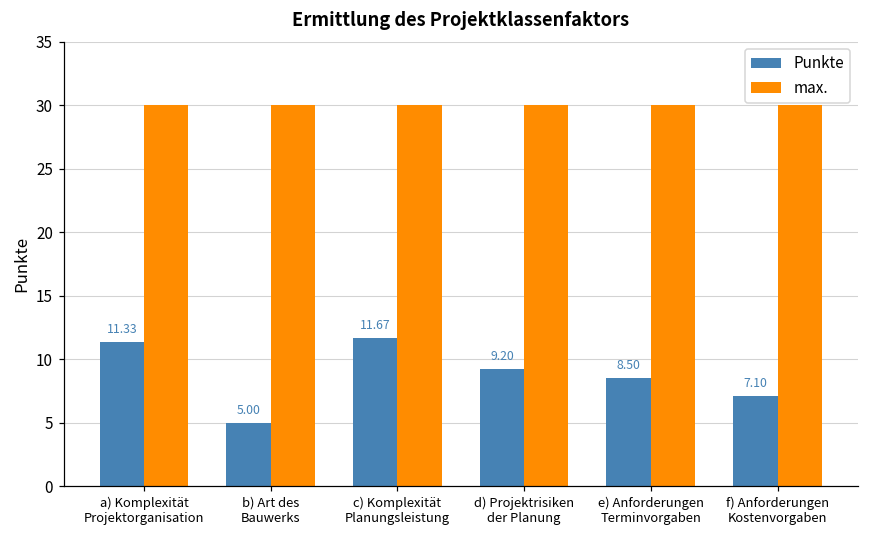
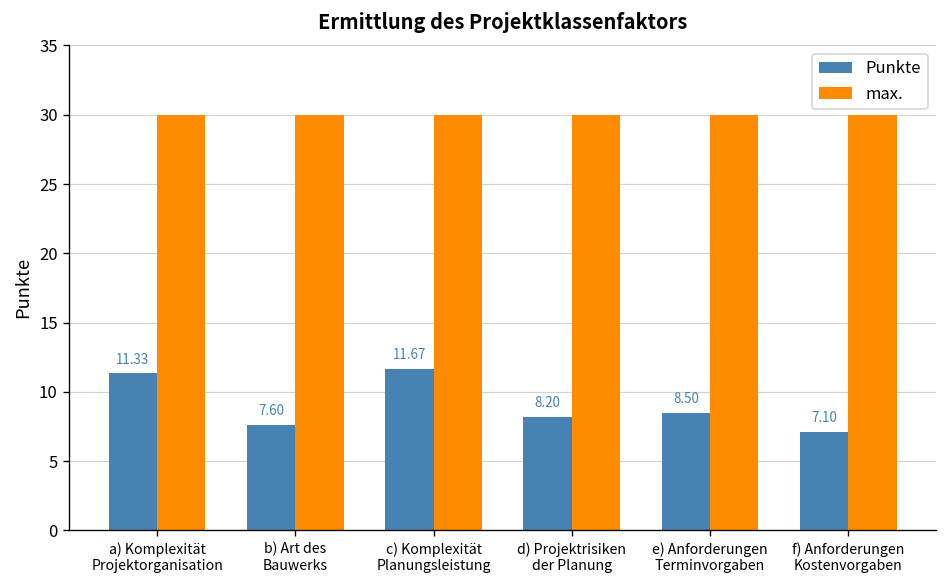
Punkte, b) Art des Bauwerks: 5.00 -> 7.60
Punkte, d) Projektrisiken der Planung: 9.20 -> 8.20
